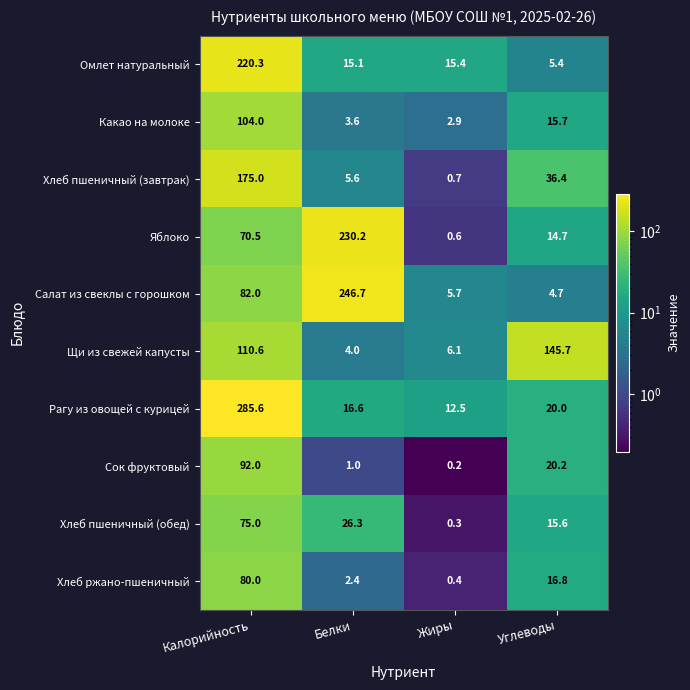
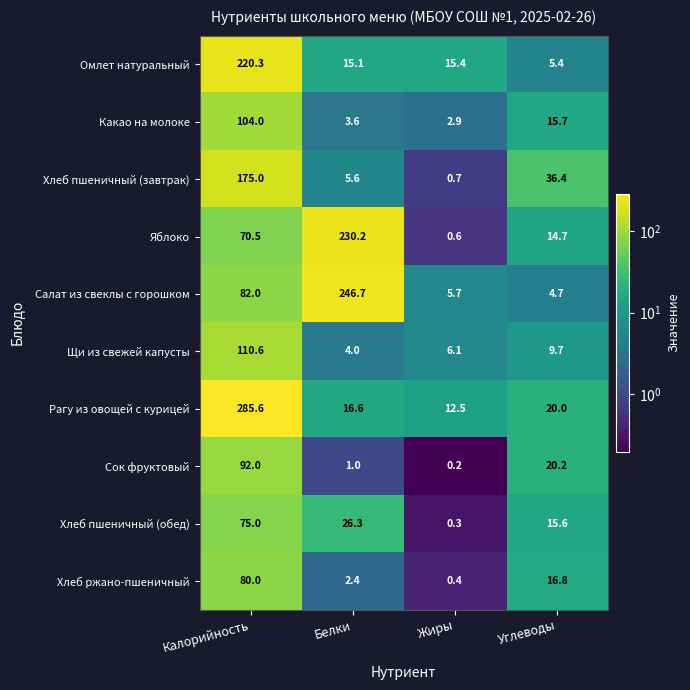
Щи из свежей капусты, Углеводы: 145.7 -> 9.7
